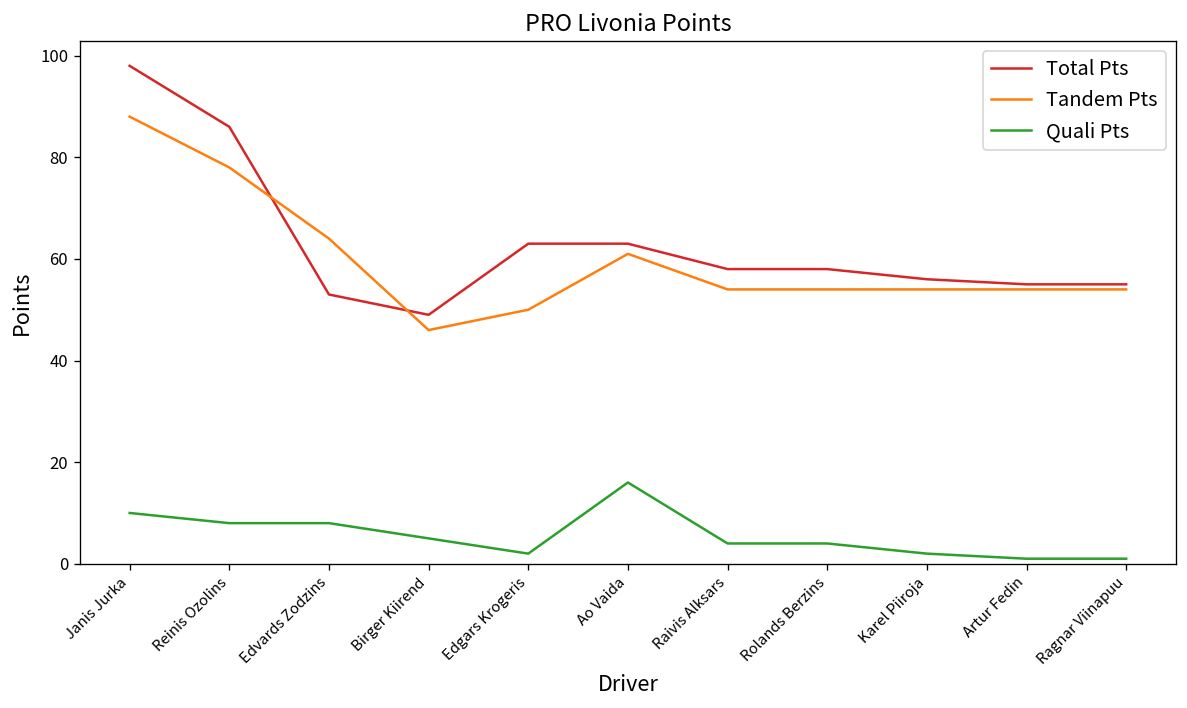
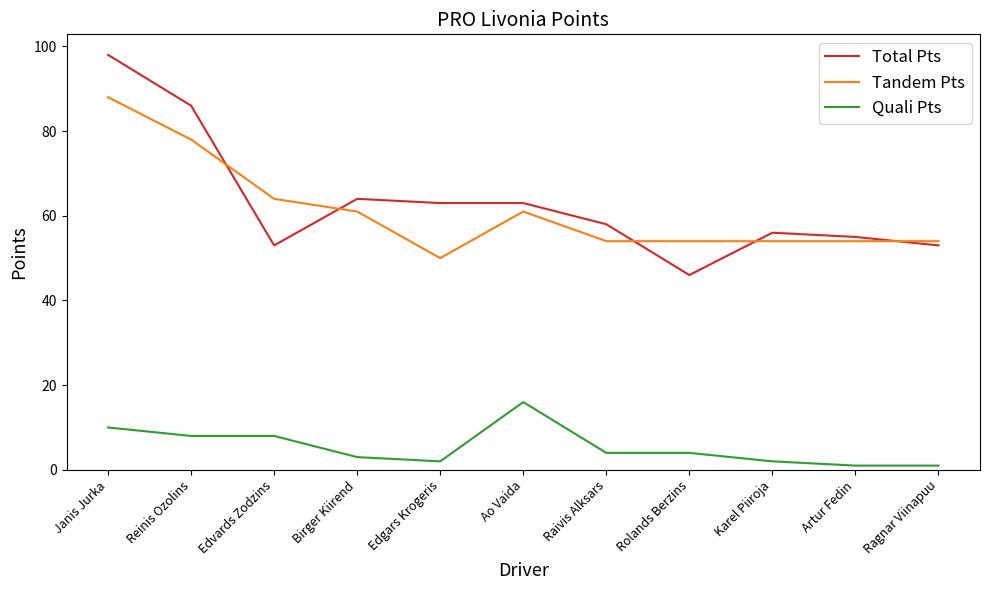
Total Pts, Birger Kiirend: 49 -> 64
Tandem Pts, Birger Kiirend: 46 -> 61
Quali Pts, Birger Kiirend: 5 -> 3
Total Pts, Rolands Berzins: 58 -> 46
Total Pts, Ragnar Viinapuu: 55 -> 53
